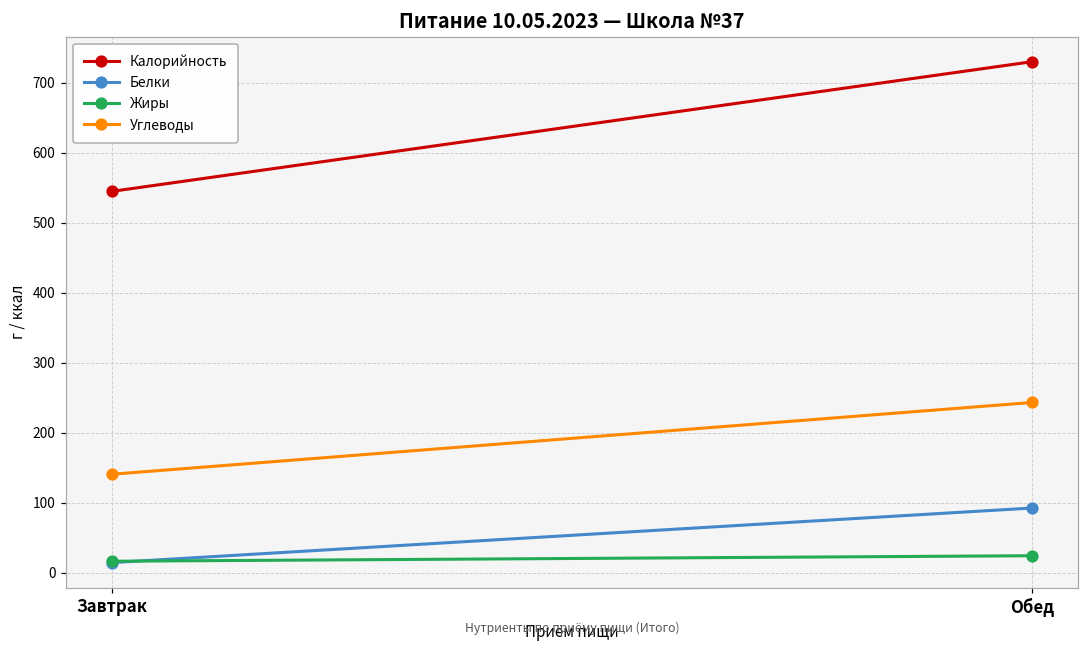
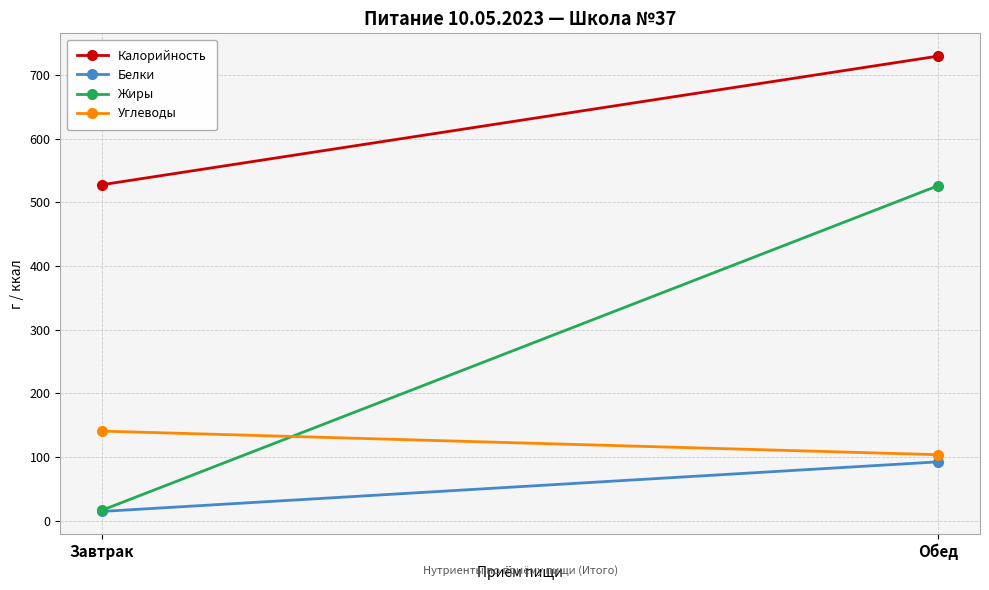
Калорийность, Завтрак: 540 -> 530
Жиры, Обед: 20 -> 530
Углеводы, Обед: 240 -> 100
